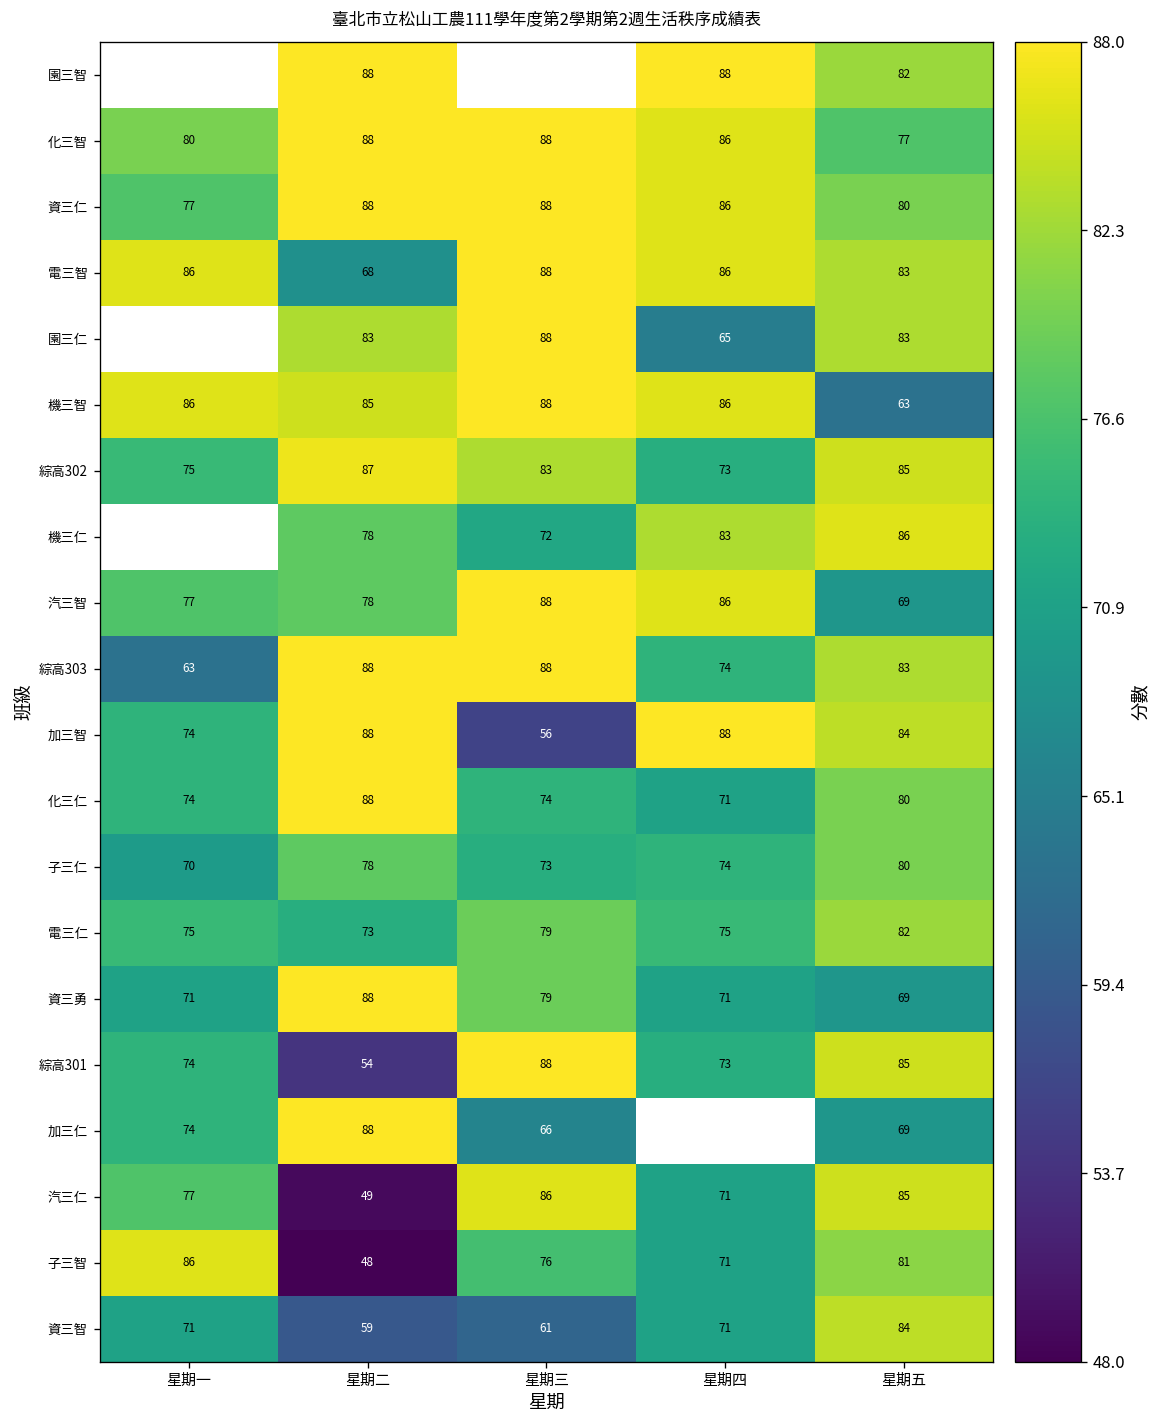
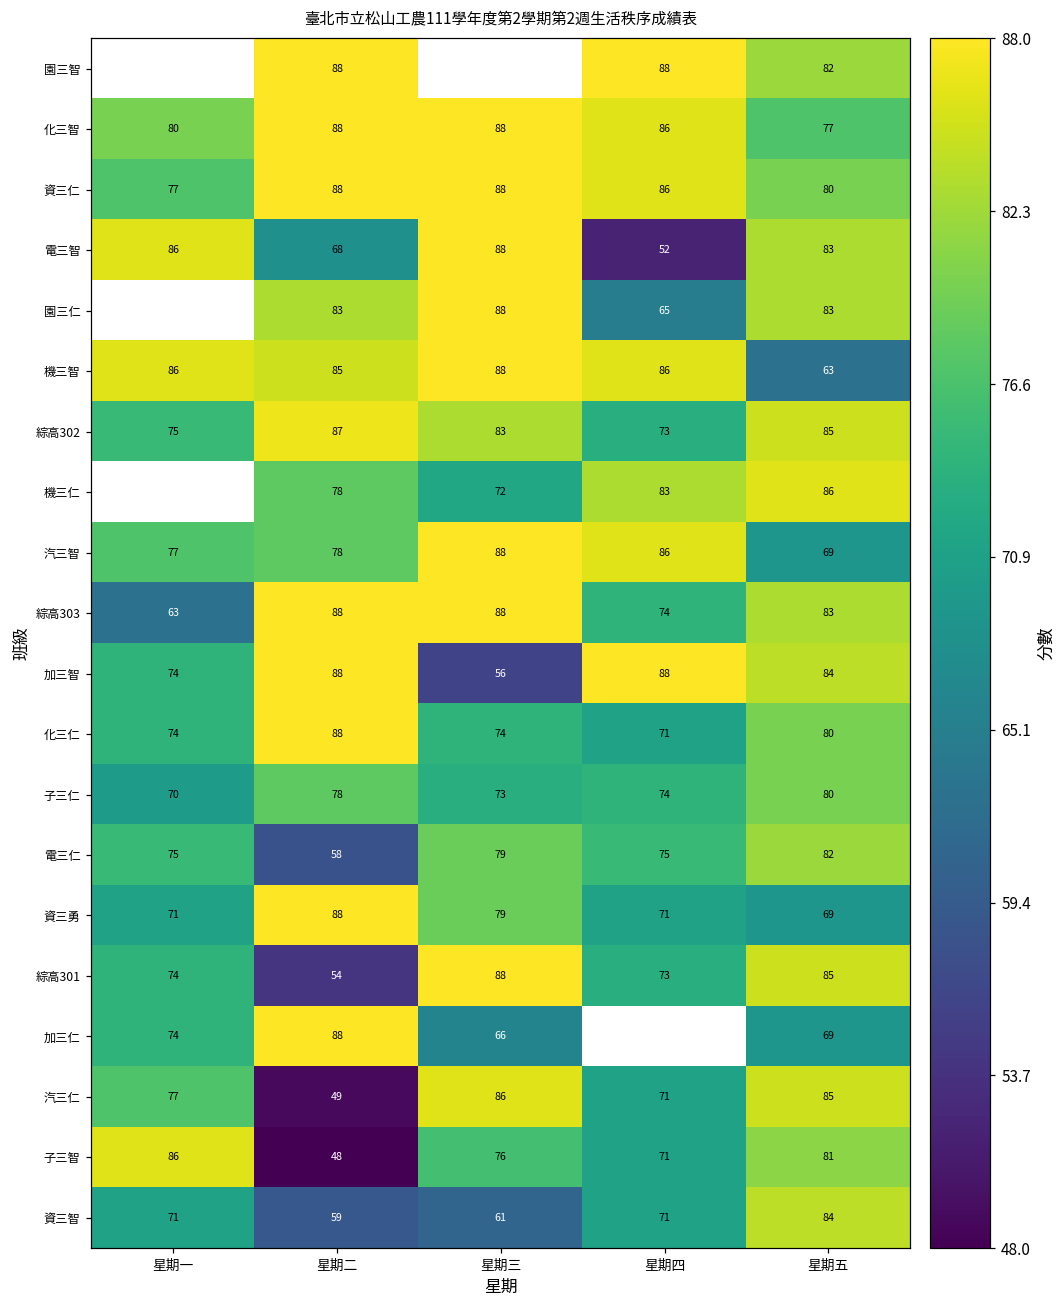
電三智, 星期四: 86 -> 52
電三仁, 星期二: 73 -> 58
